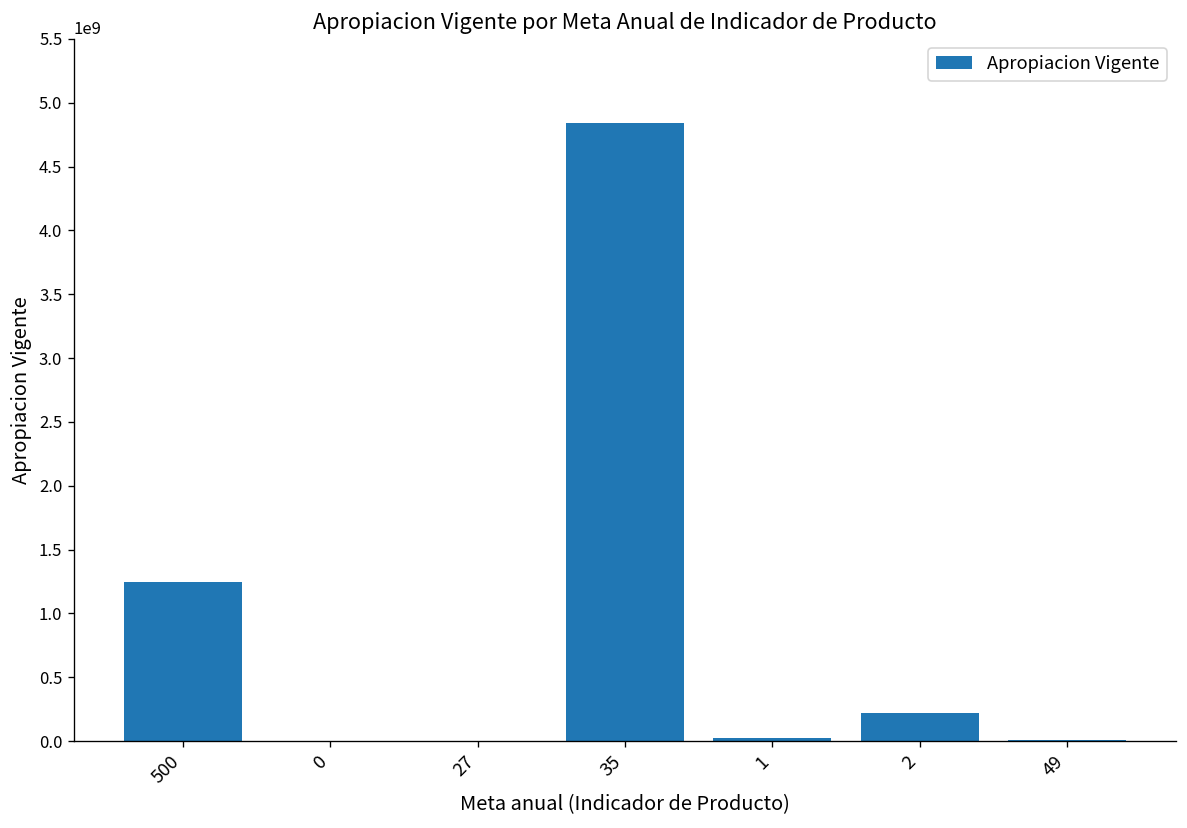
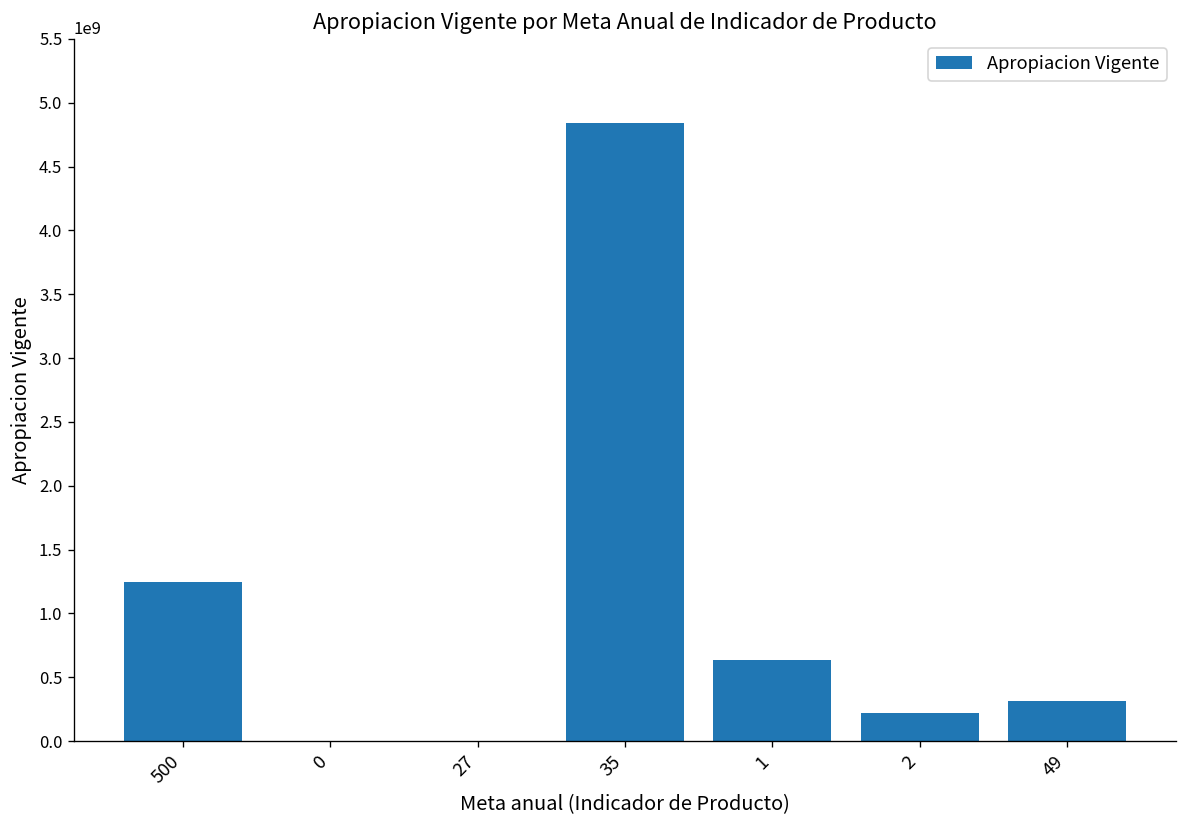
1: 30000000 -> 630000000
49: 10000000 -> 320000000
